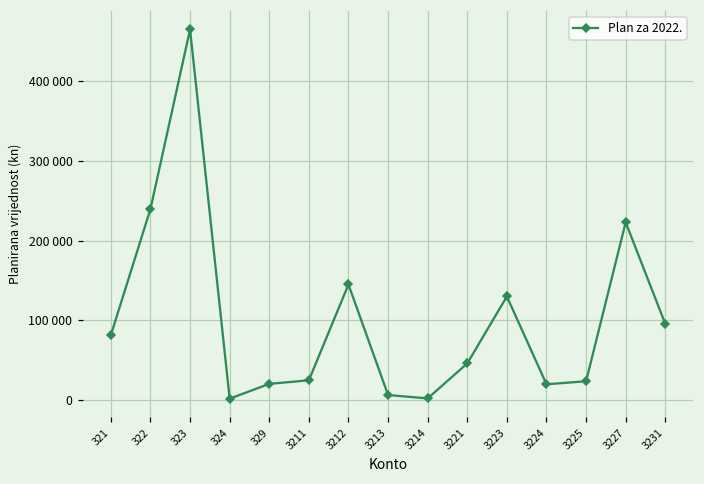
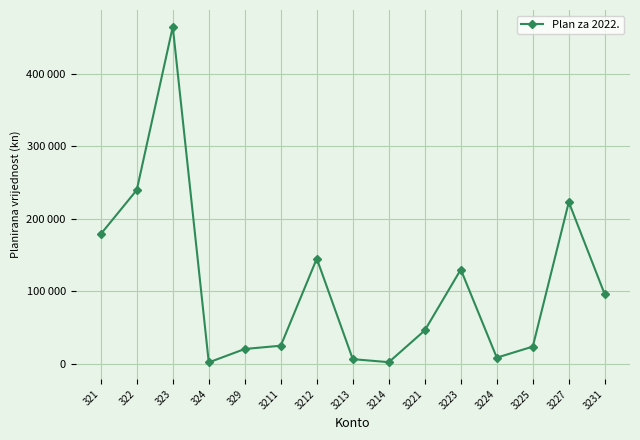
321: 80000 -> 180000
3224: 20000 -> 10000
